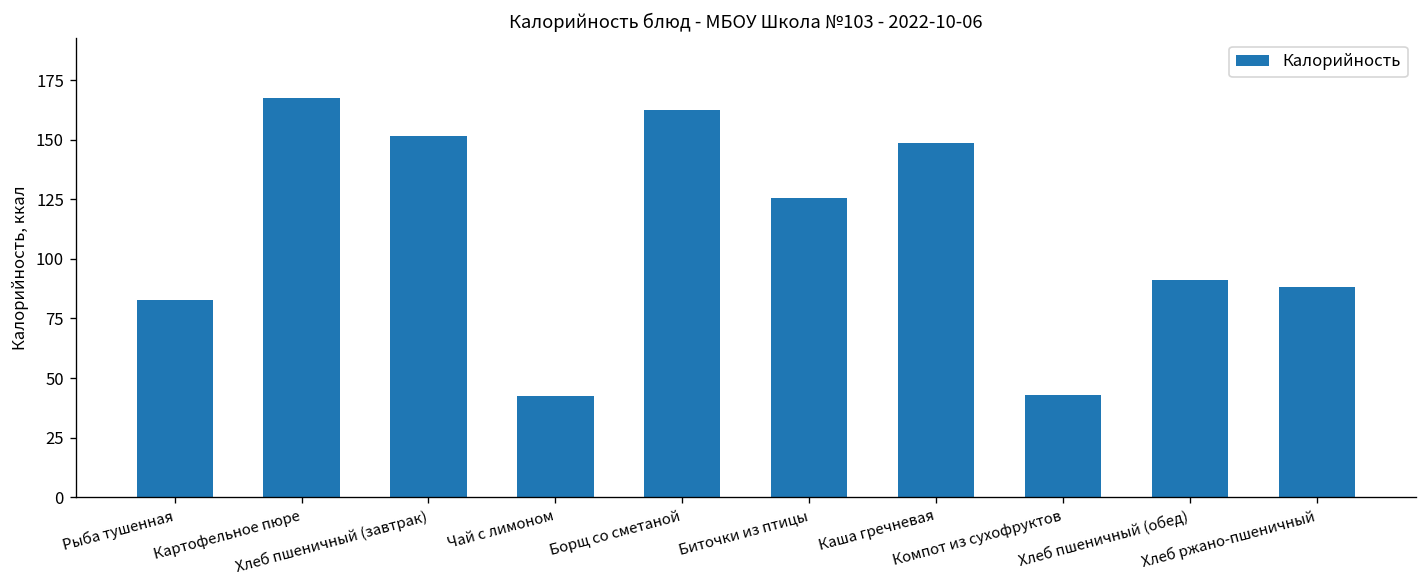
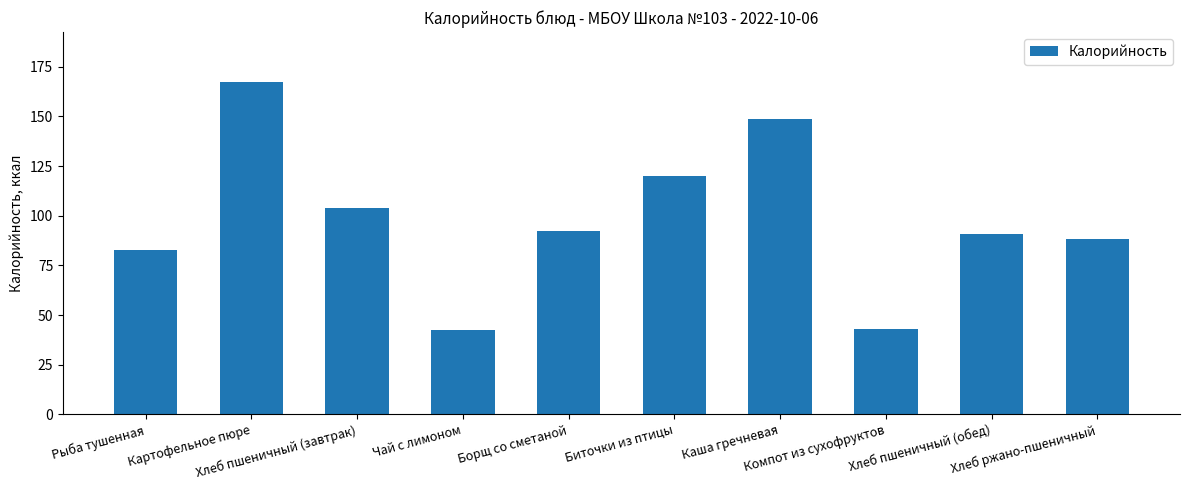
Хлеб пшеничный (завтрак): 152 -> 104
Борщ со сметаной: 162 -> 93
Биточки из птицы: 126 -> 120
